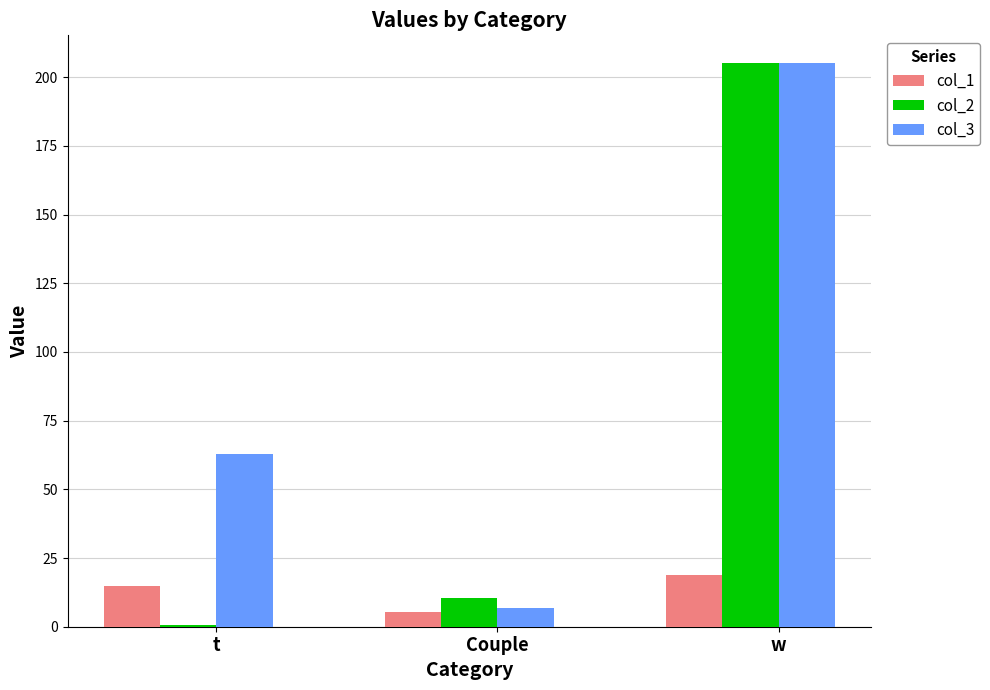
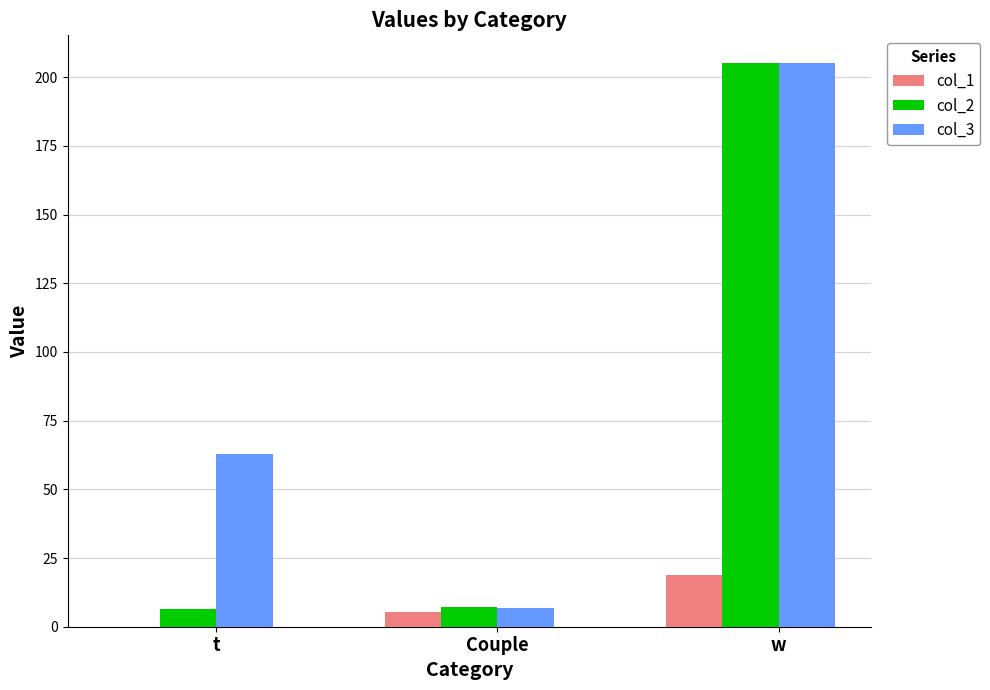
col_1, t: 15 -> 0
col_2, t: 1 -> 7
col_2, Couple: 11 -> 7
